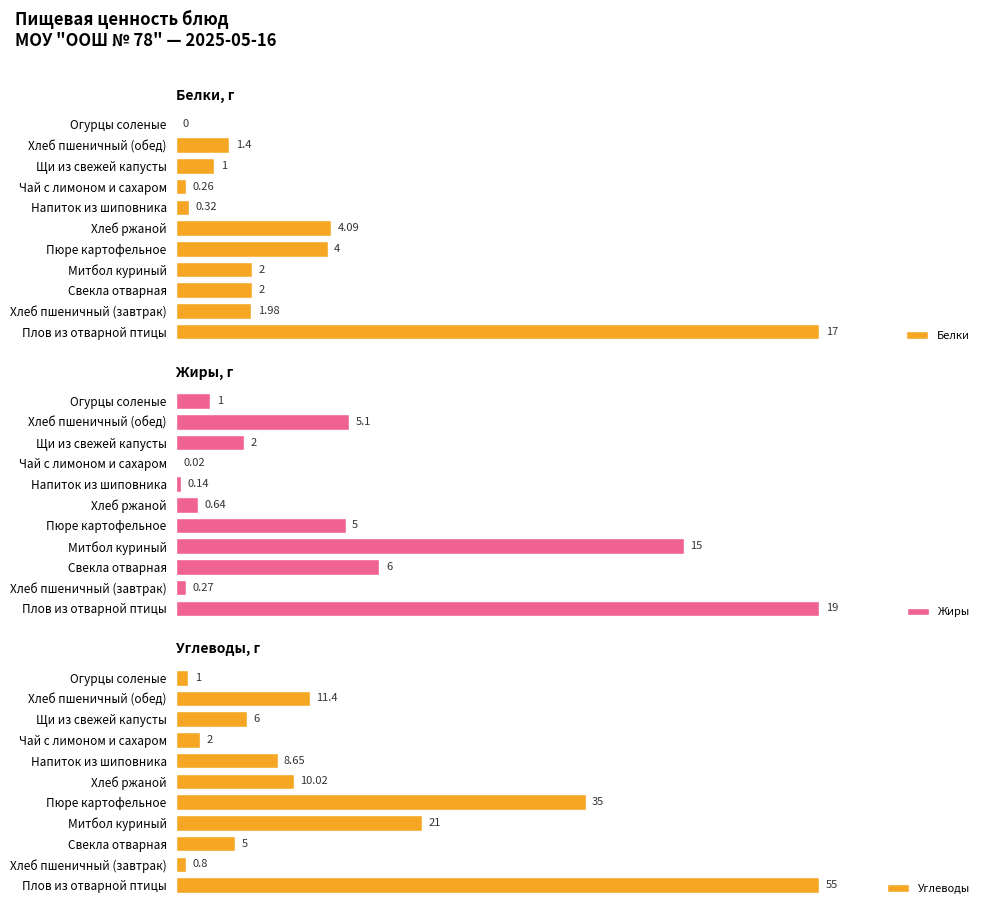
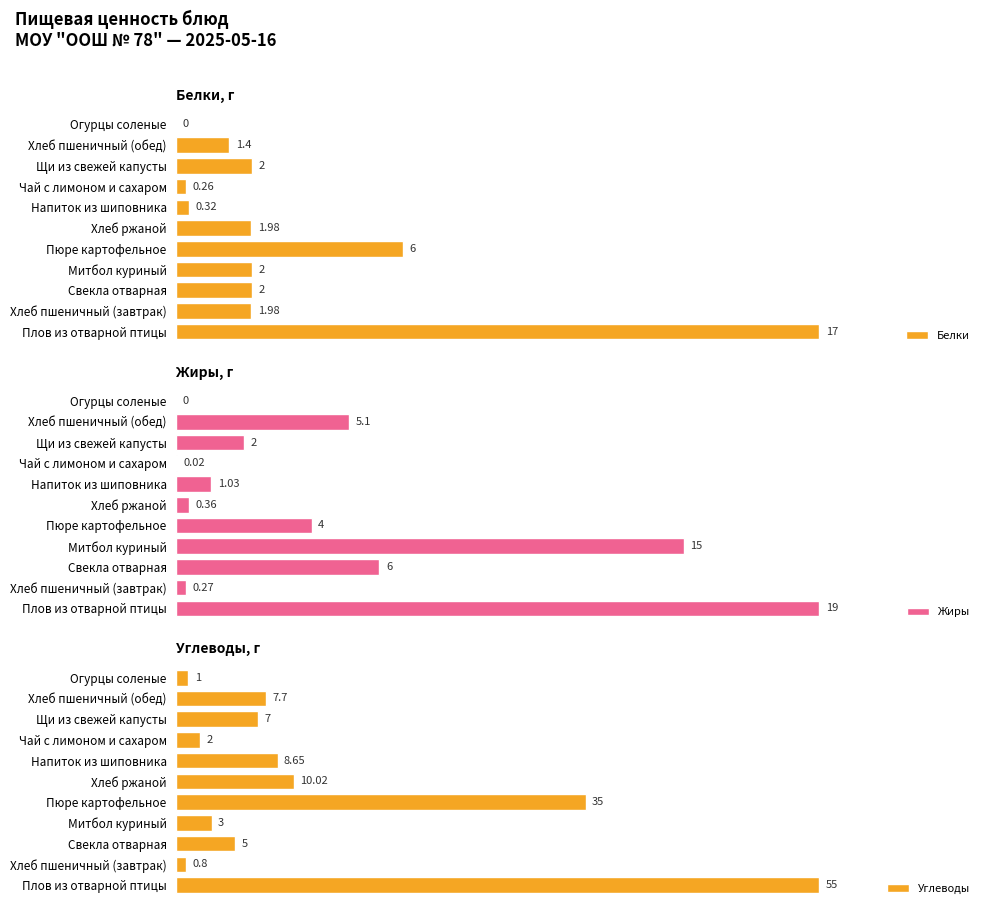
Белки, г, Щи из свежей капусты: 1 -> 2
Белки, г, Хлеб ржаной: 4.09 -> 1.98
Белки, г, Пюре картофельное: 4 -> 6
Жиры, г, Огурцы соленые: 1 -> 0
Жиры, г, Напиток из шиповника: 0.14 -> 1.03
Жиры, г, Хлеб ржаной: 0.64 -> 0.36
Жиры, г, Пюре картофельное: 5 -> 4
Углеводы, г, Хлеб пшеничный (обед): 11.4 -> 7.7
Углеводы, г, Щи из свежей капусты: 6 -> 7
Углеводы, г, Митбол куриный: 21 -> 3
